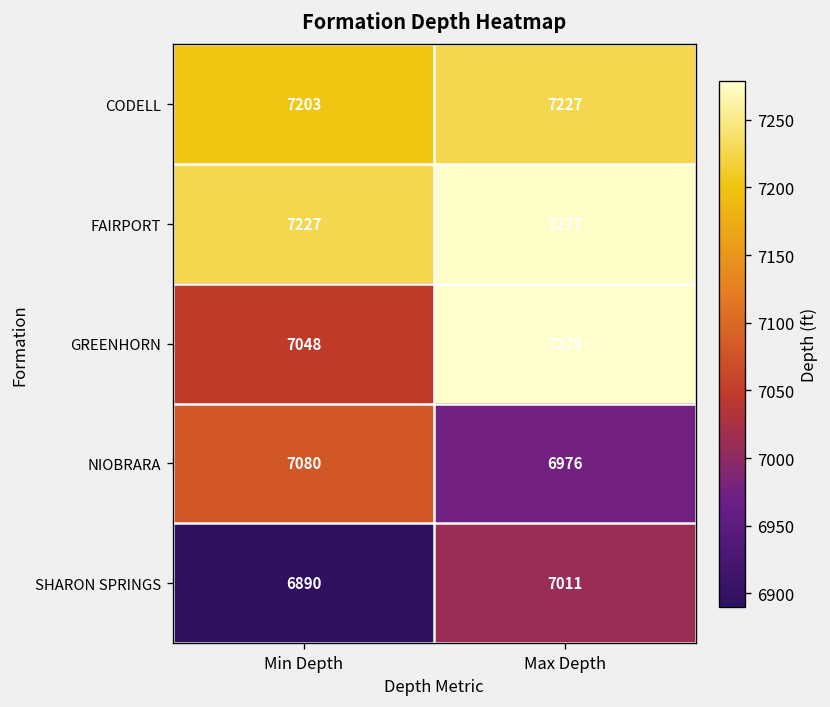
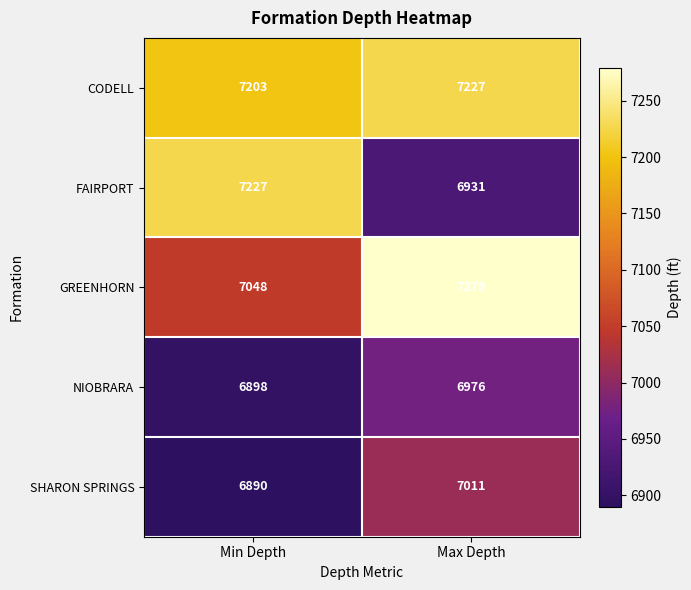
FAIRPORT, Max Depth: 7277 -> 6931
NIOBRARA, Min Depth: 7080 -> 6898
